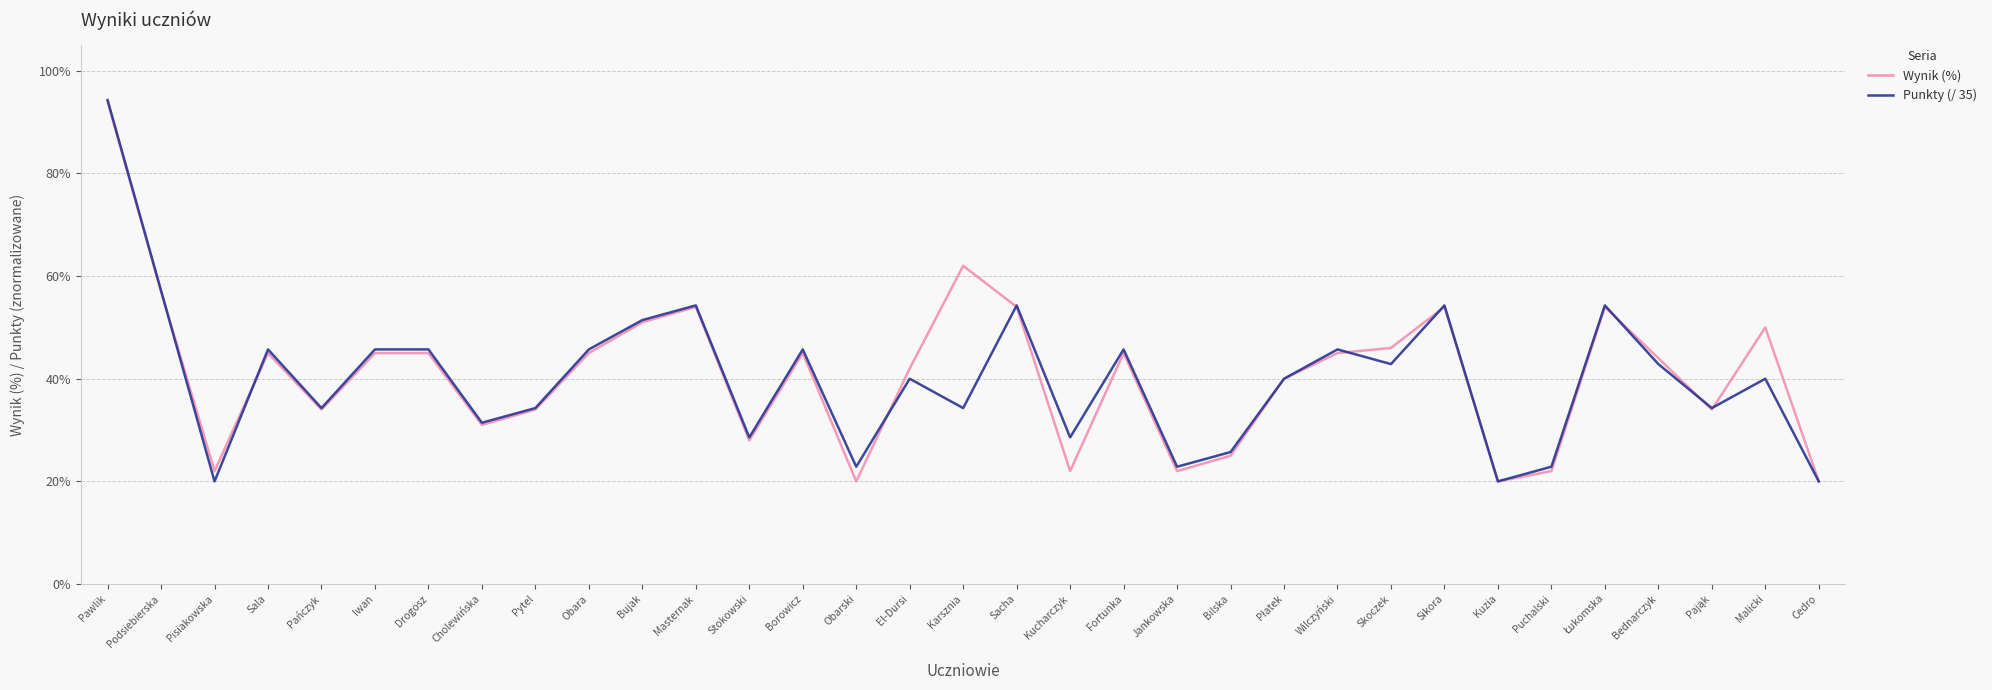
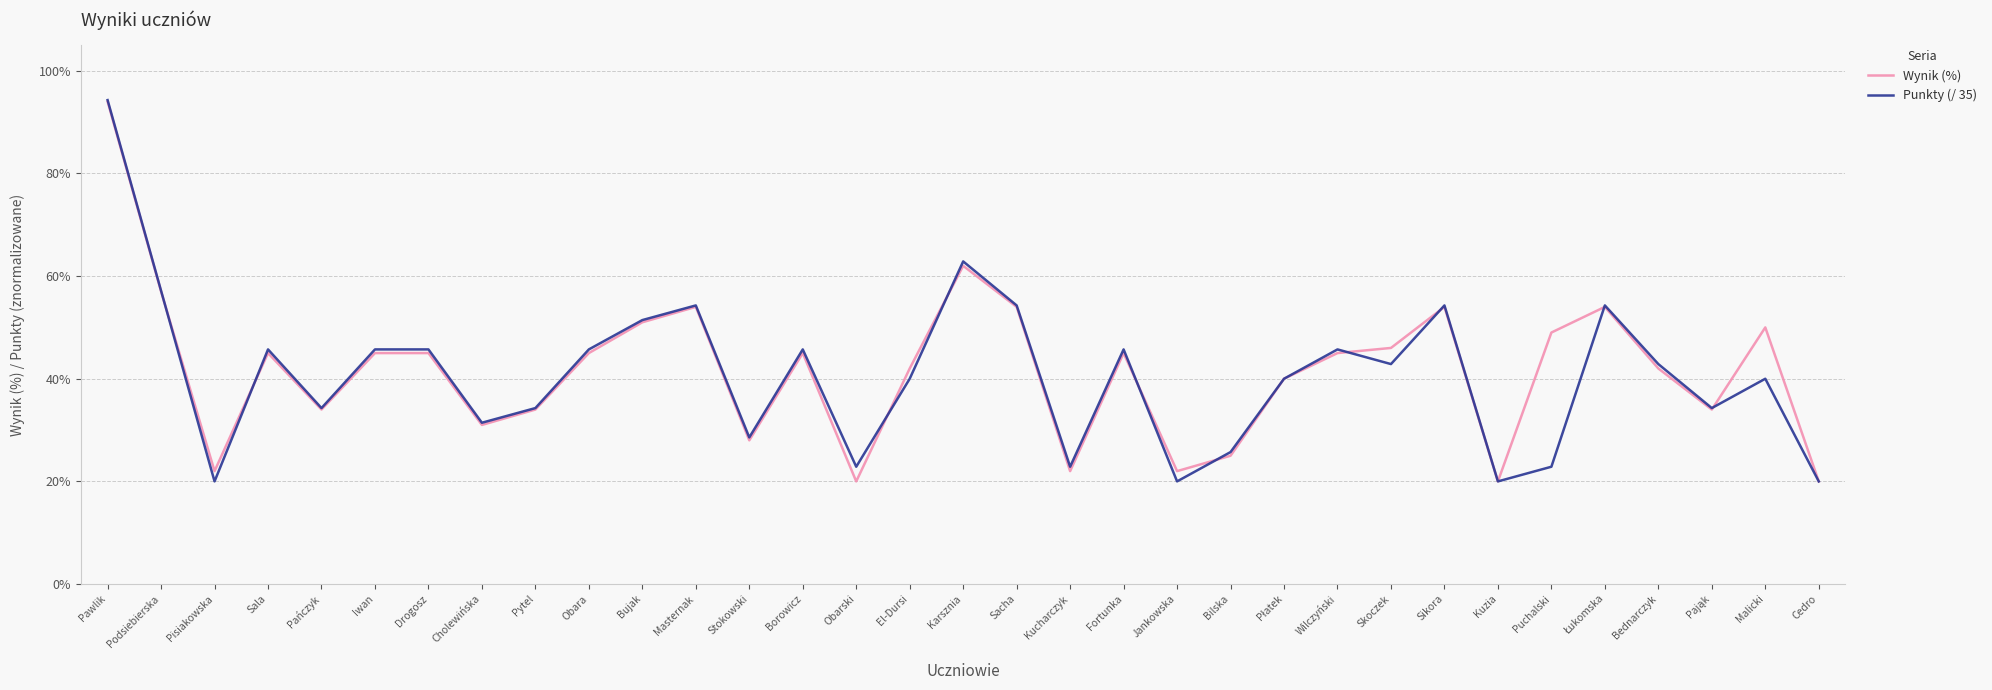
Punkty (/ 35), Karsznia: 34% -> 63%
Punkty (/ 35), Kucharczyk: 29% -> 23%
Punkty (/ 35), Jankowska: 23% -> 20%
Wynik (%), Puchalski: 22% -> 49%
Wynik (%), Bednarczyk: 44% -> 42%
